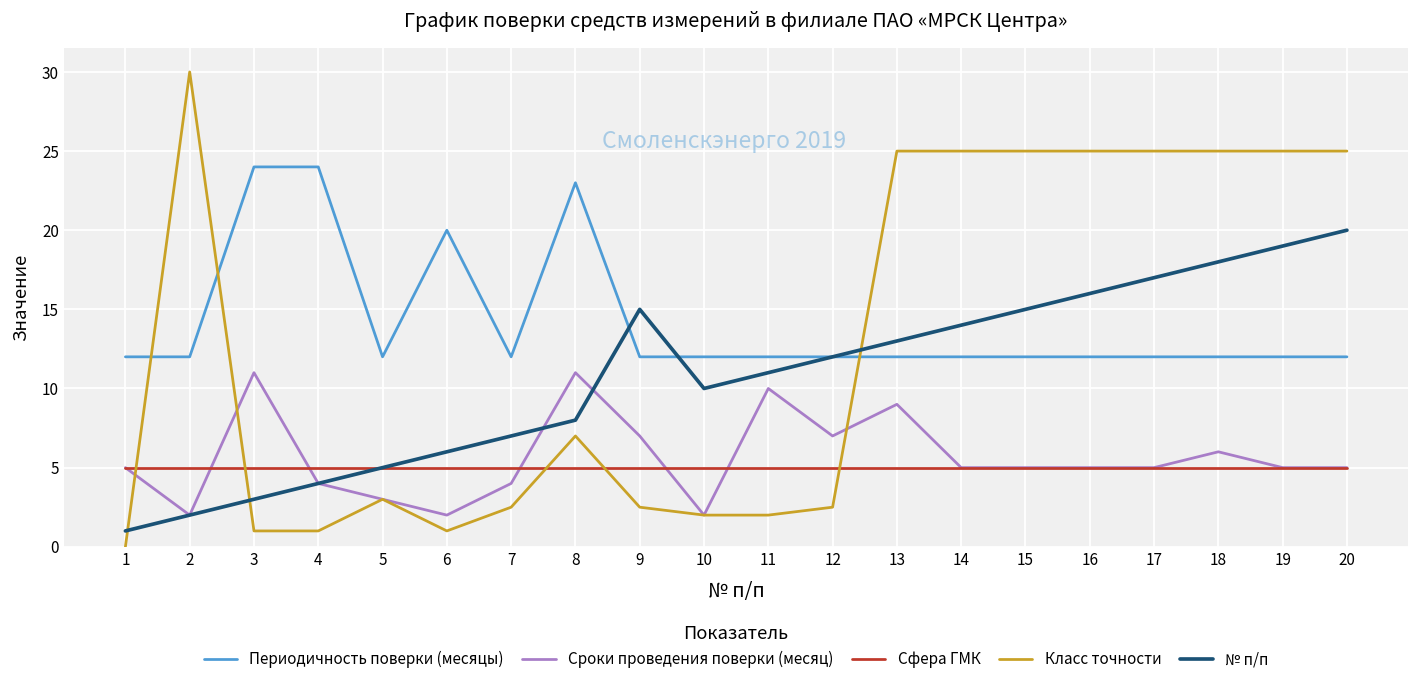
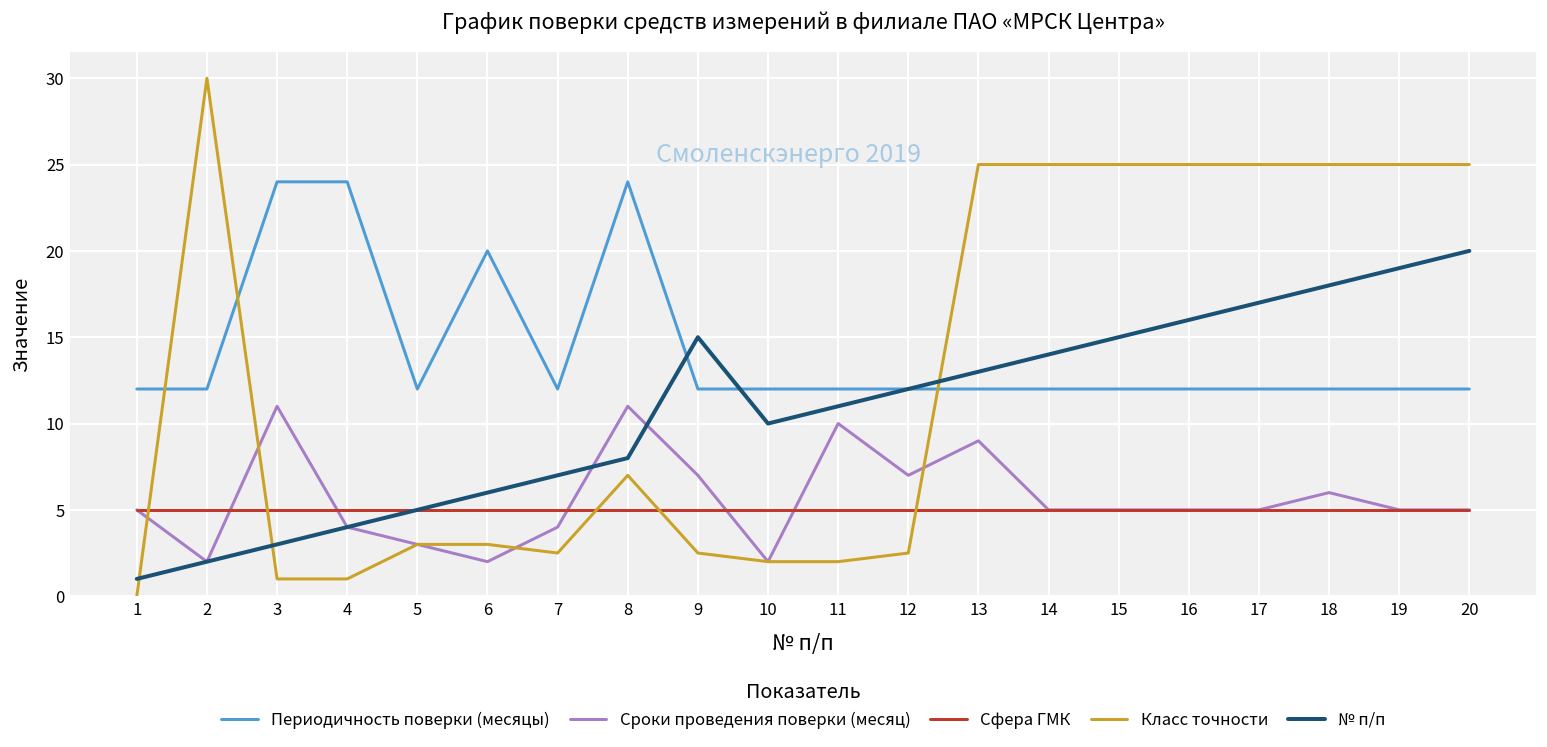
Класс точности, 6: 1 -> 3
Периодичность поверки (месяцы), 8: 23 -> 24
